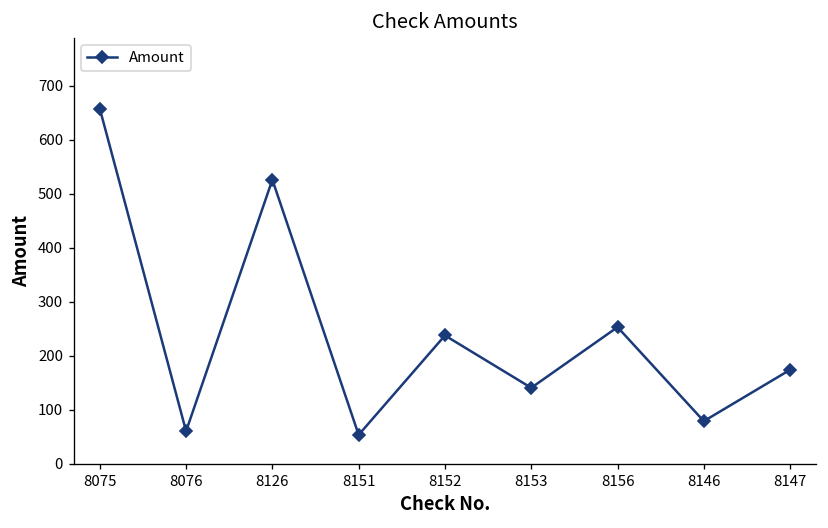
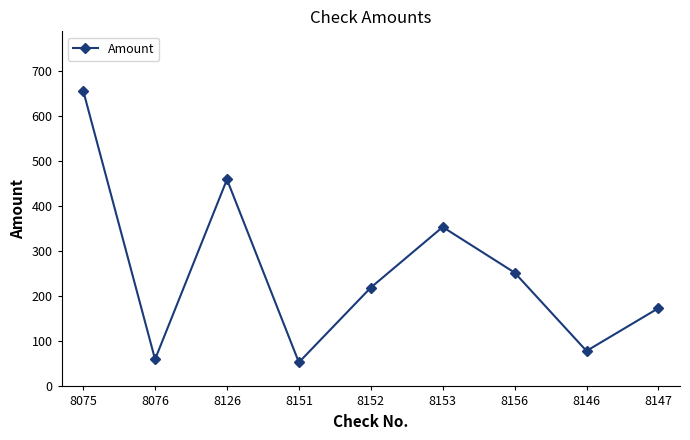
8126: 530 -> 460
8152: 240 -> 220
8153: 140 -> 350
